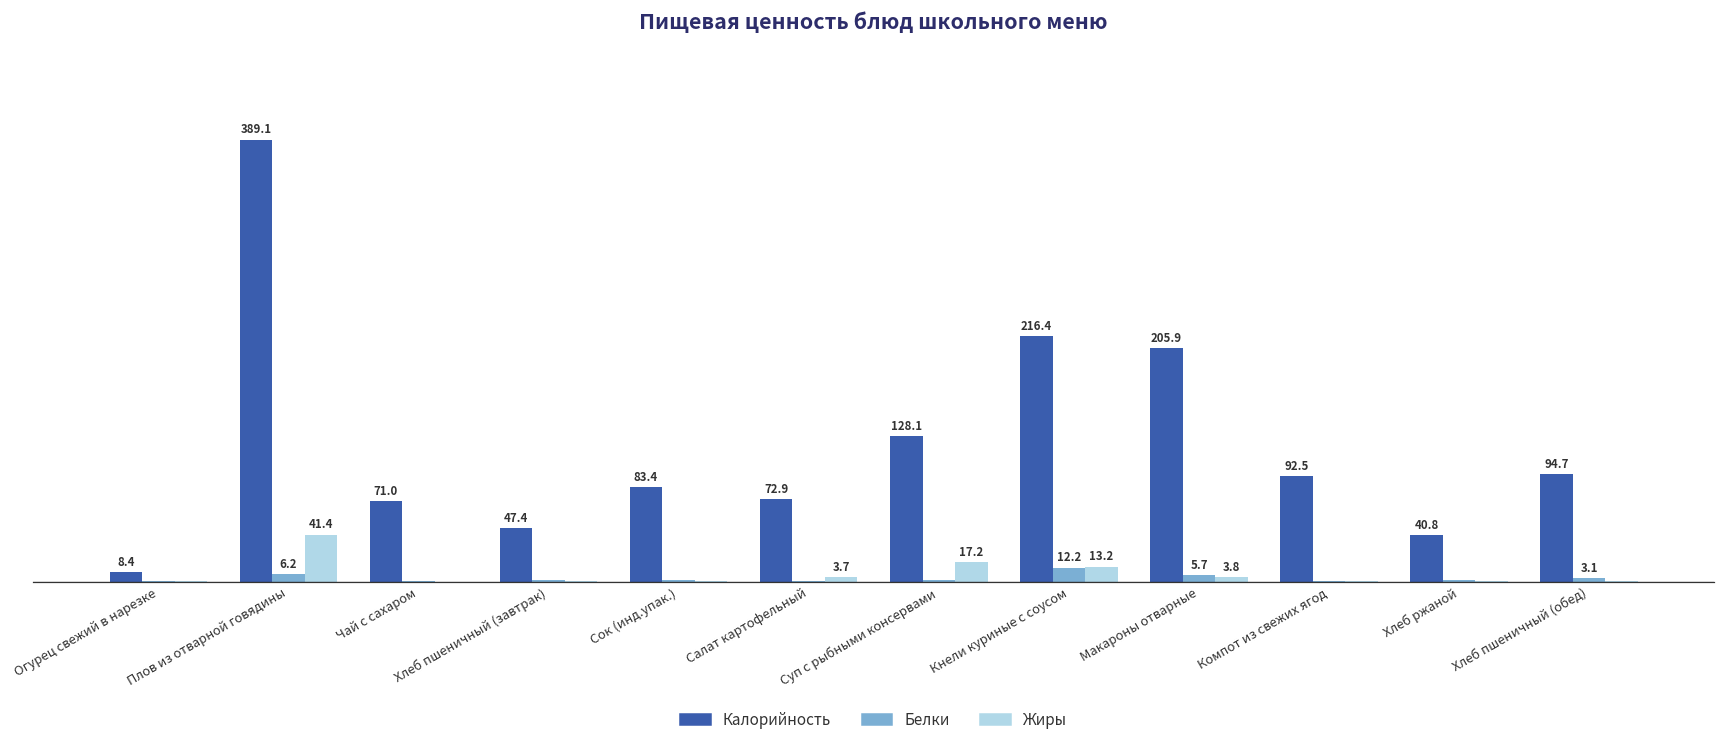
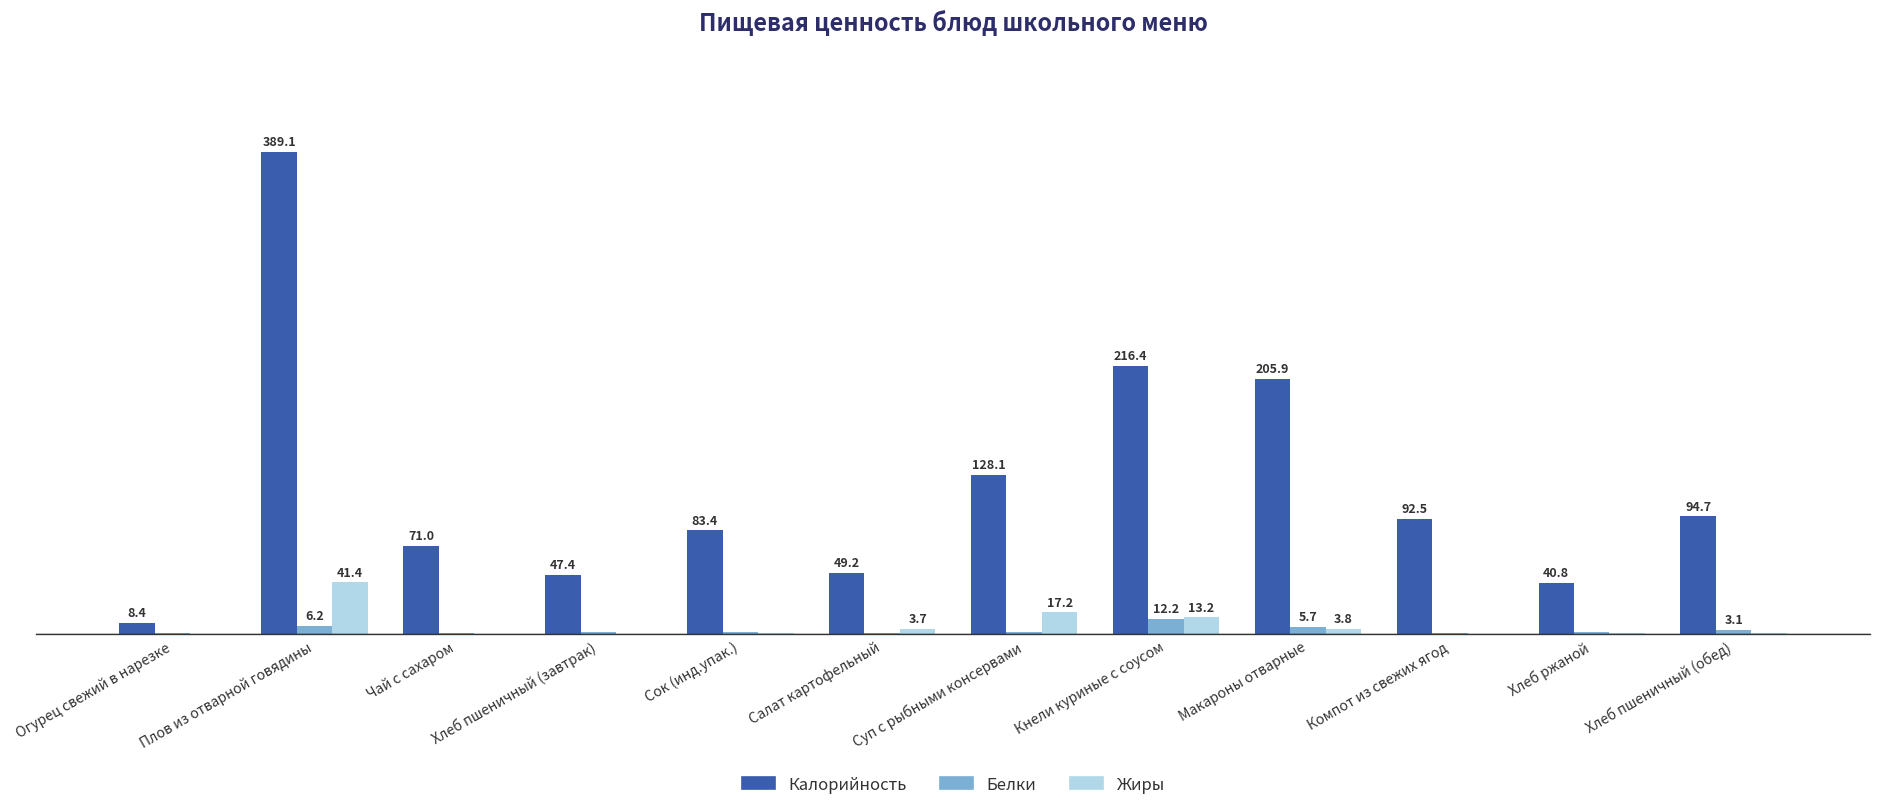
Калорийность, Салат картофельный: 72.9 -> 49.2
